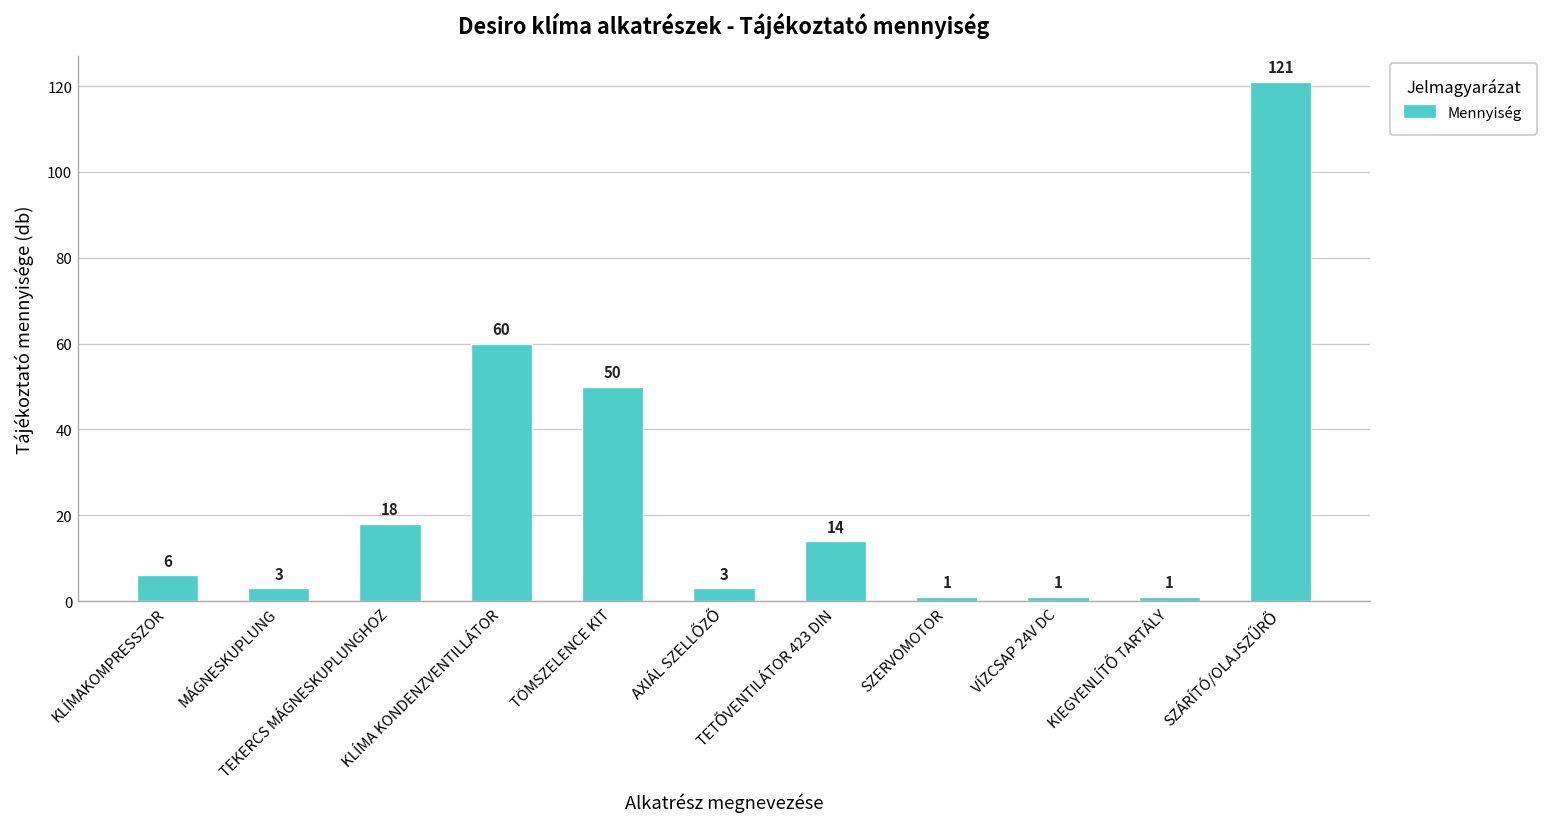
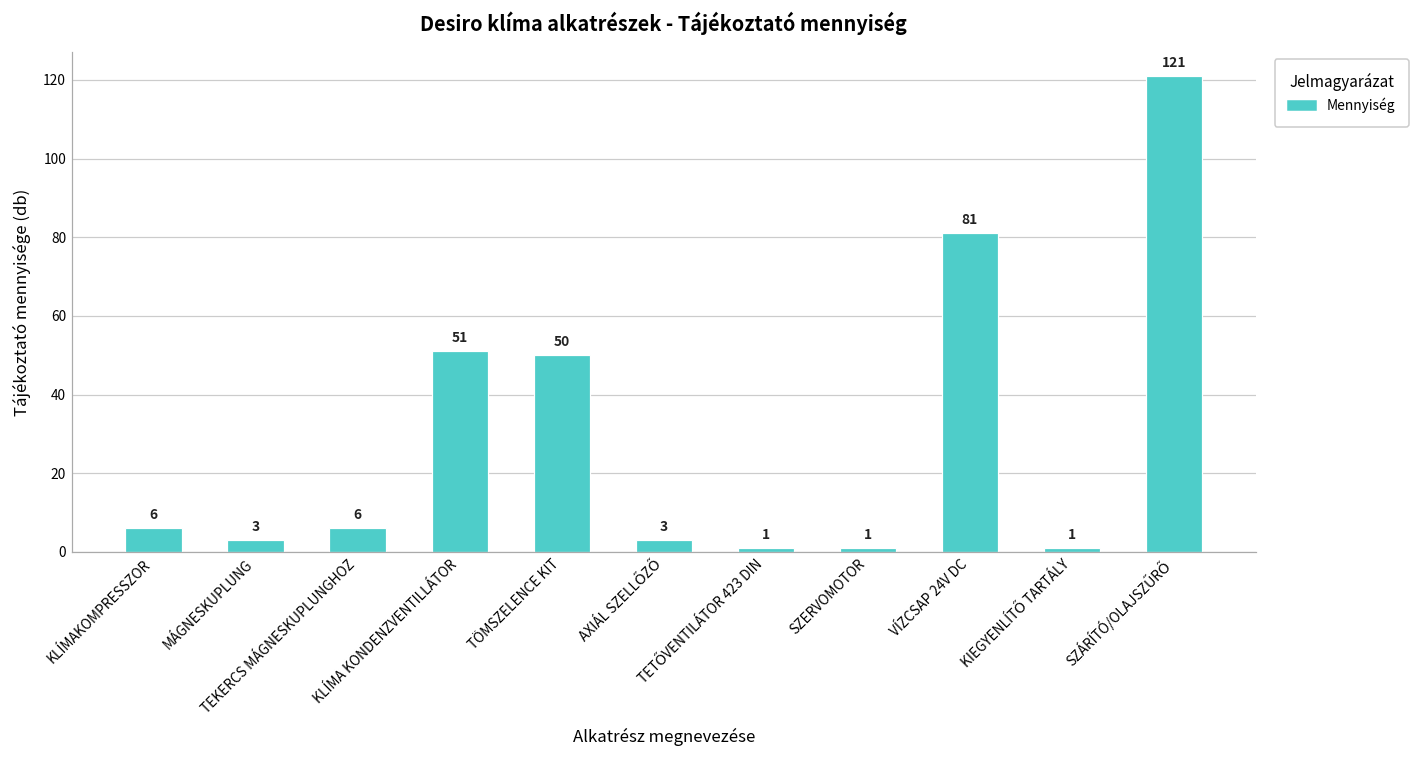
TEKERCS MÁGNESKUPLUNGHOZ: 18 -> 6
KLÍMA KONDENZVENTILLÁTOR: 60 -> 51
TETŐVENTILÁTOR 423 DIN: 14 -> 1
VÍZCSAP 24V DC: 1 -> 81
